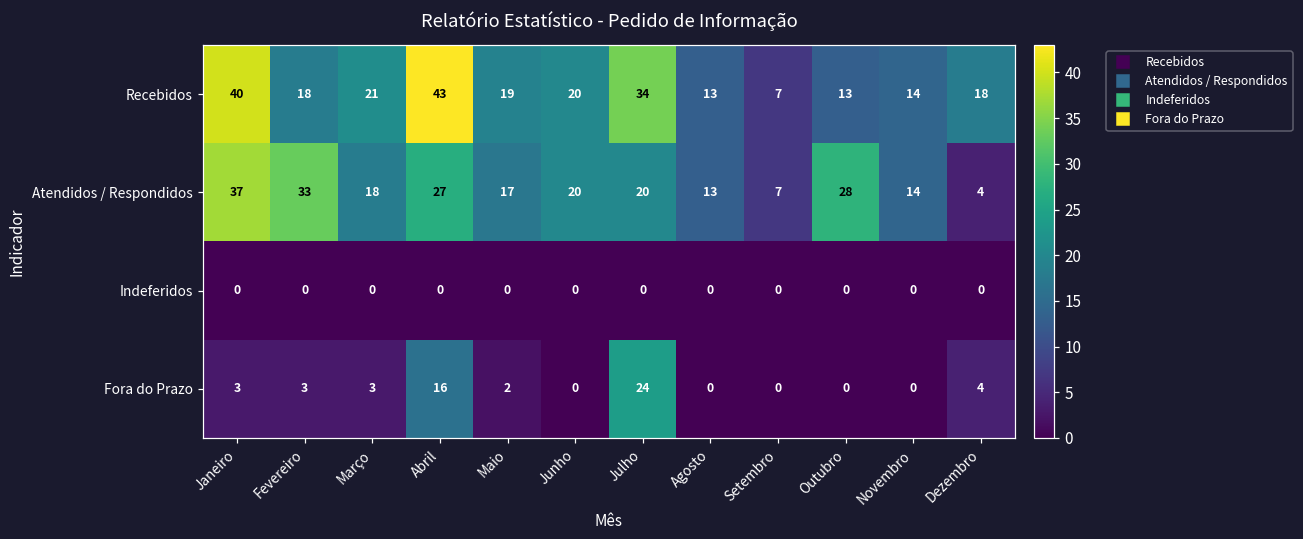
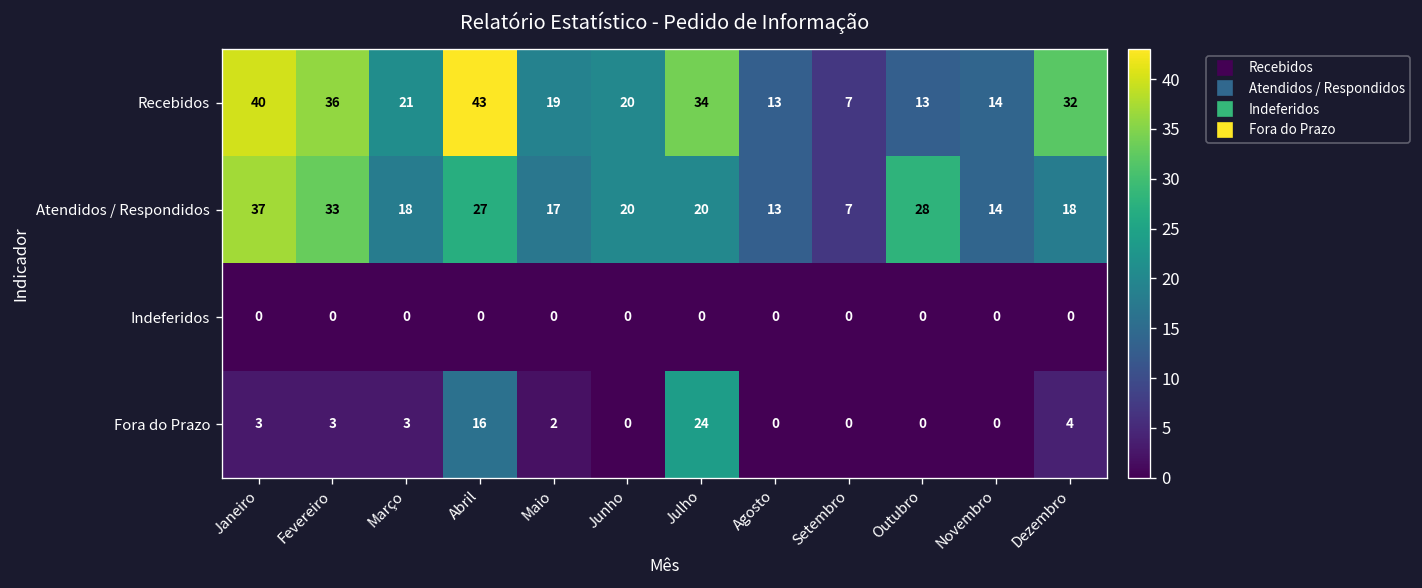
Recebidos, Fevereiro: 18 -> 36
Recebidos, Dezembro: 18 -> 32
Atendidos / Respondidos, Dezembro: 4 -> 18
